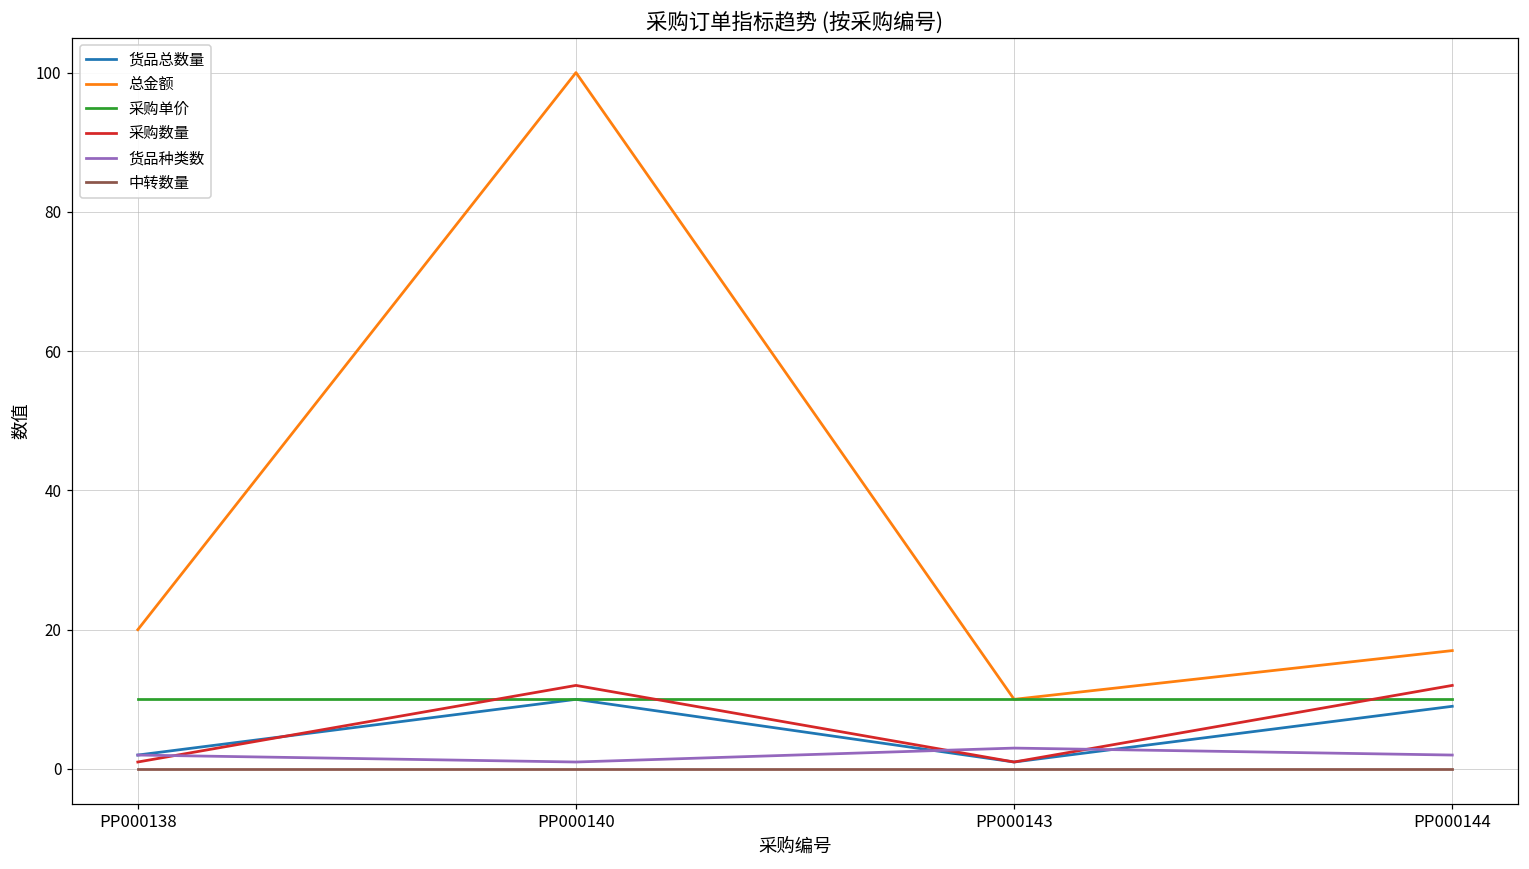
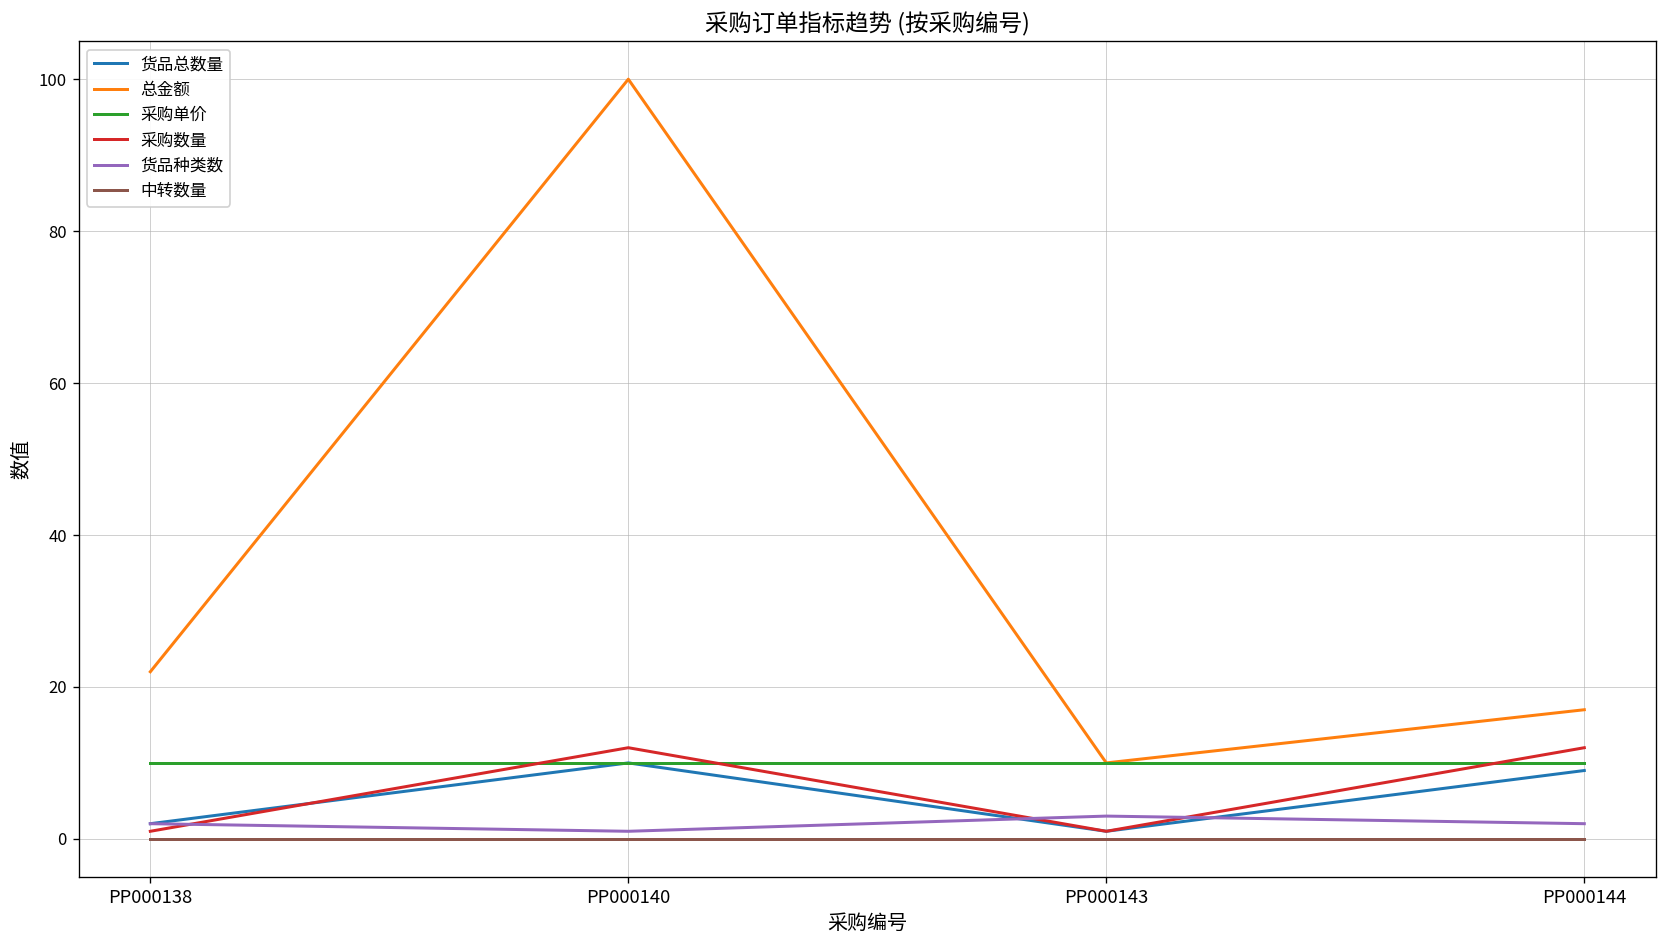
总金额, PP000138: 20 -> 22
